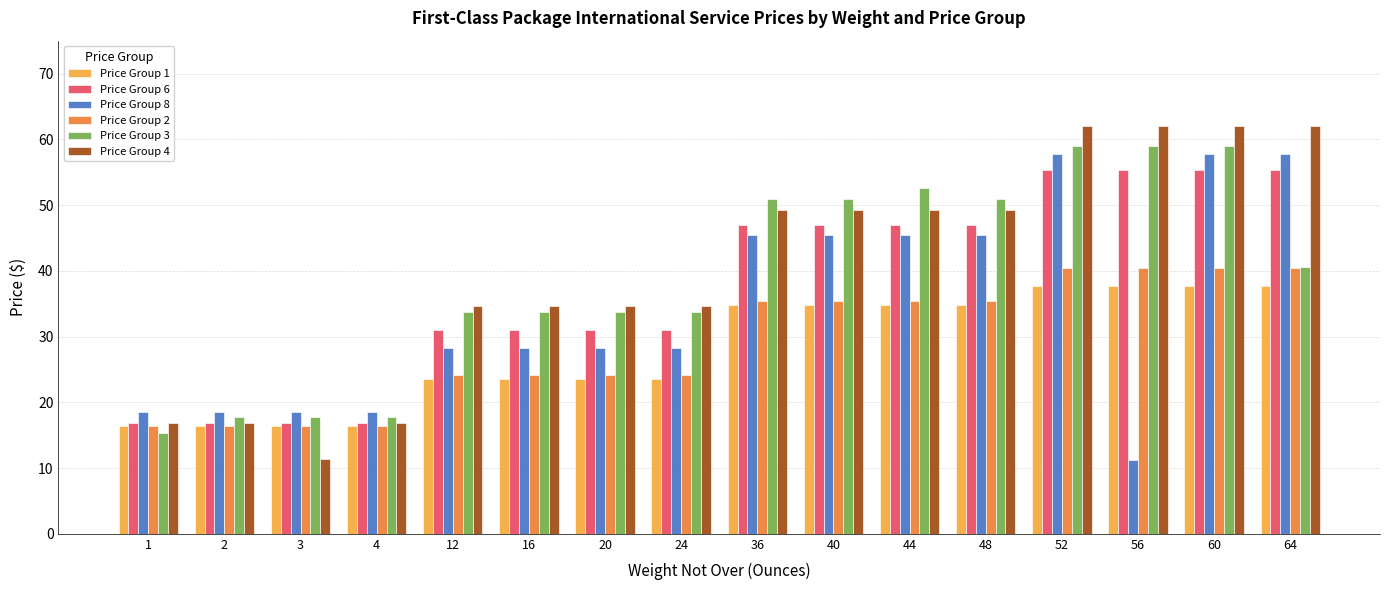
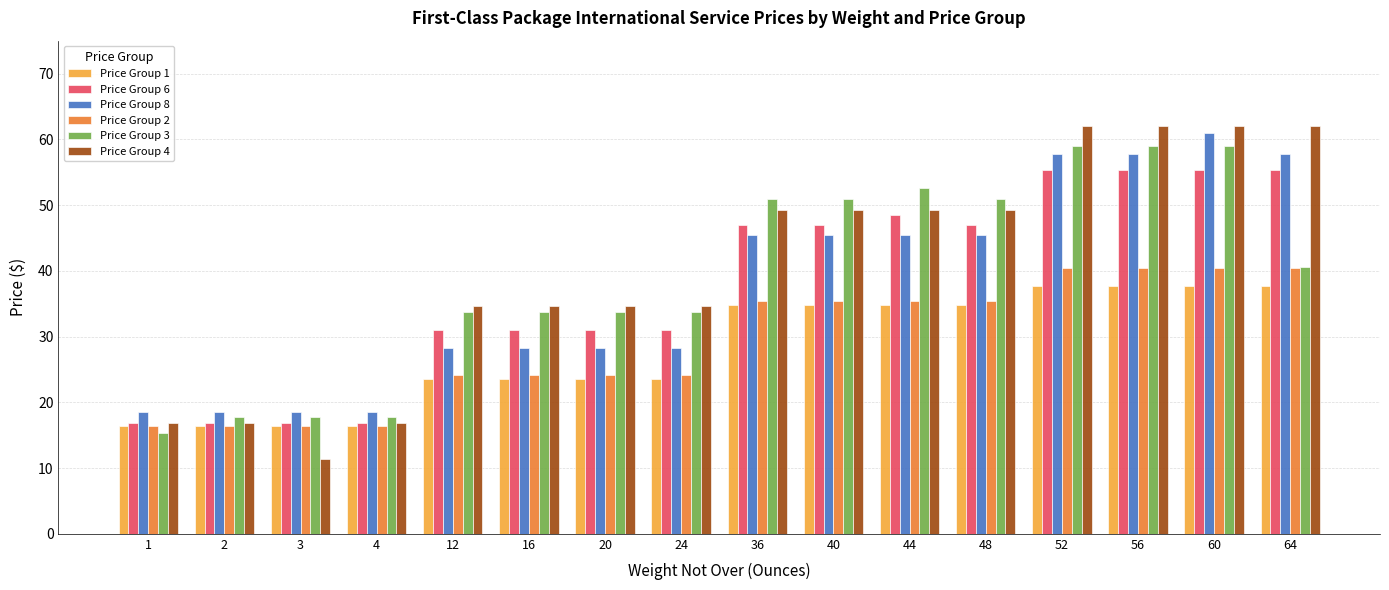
Price Group 6, 44: 47 -> 48
Price Group 8, 56: 11 -> 58
Price Group 8, 60: 58 -> 61
